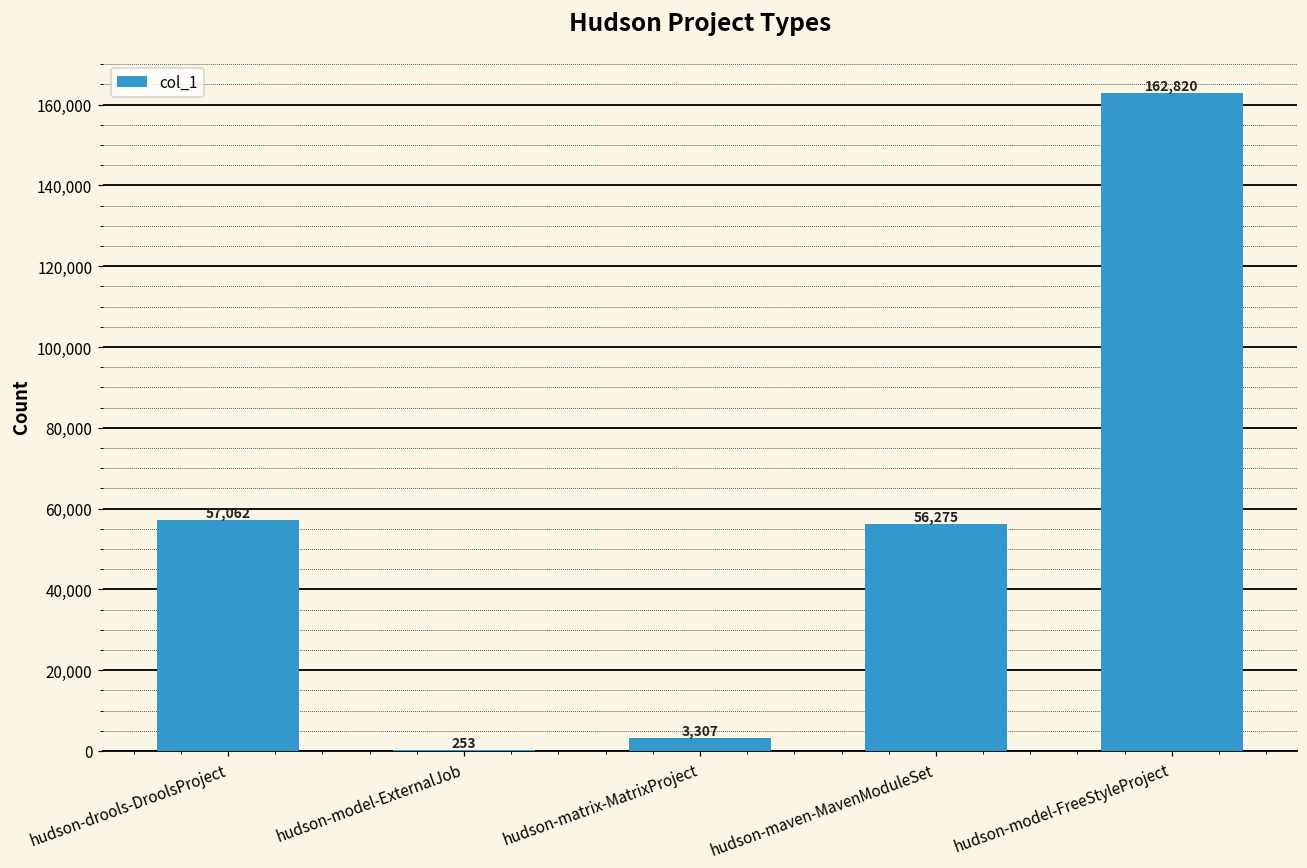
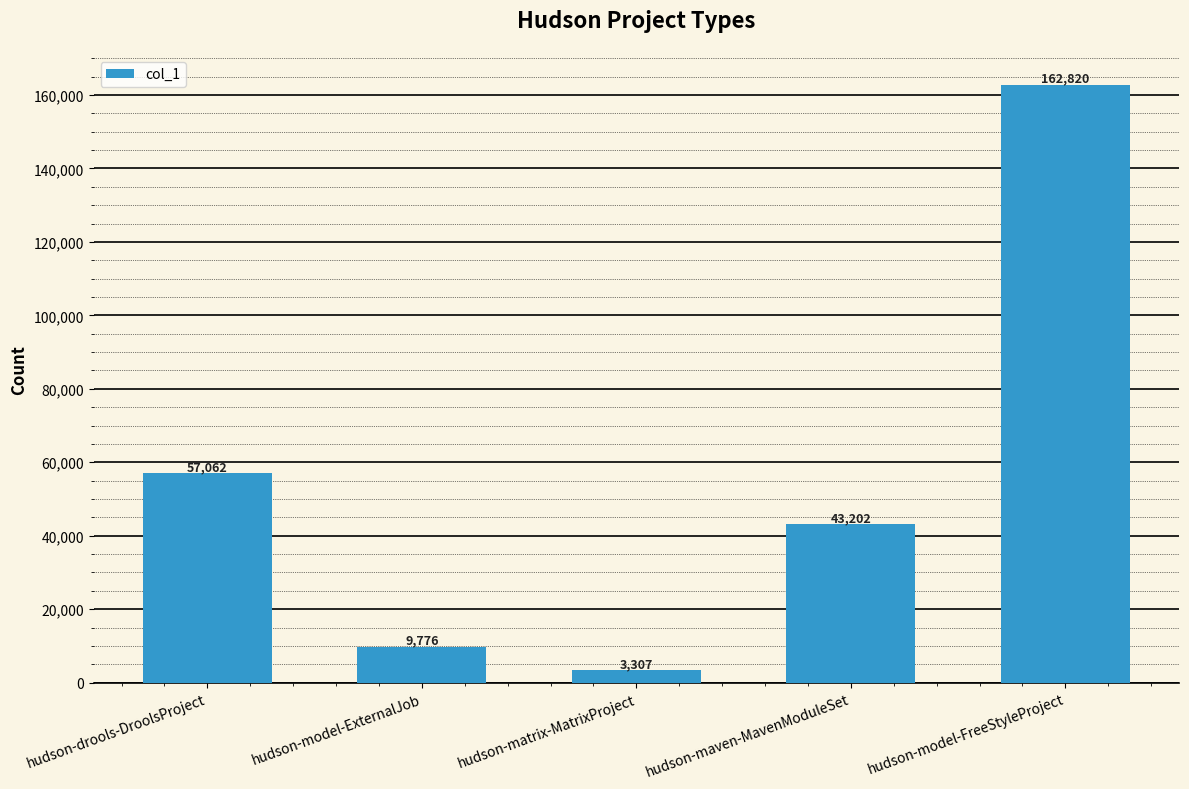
hudson-model-ExternalJob: 253 -> 9,776
hudson-maven-MavenModuleSet: 56,275 -> 43,202
